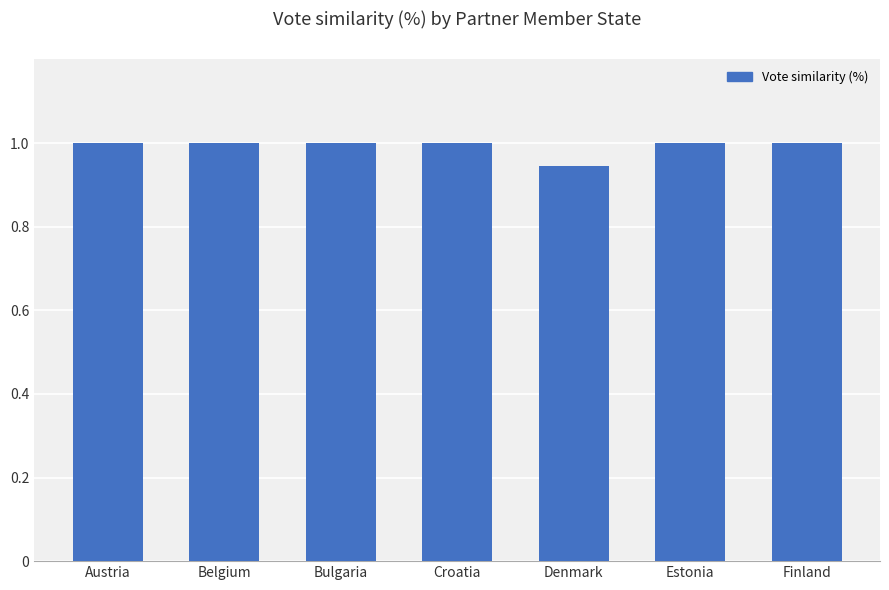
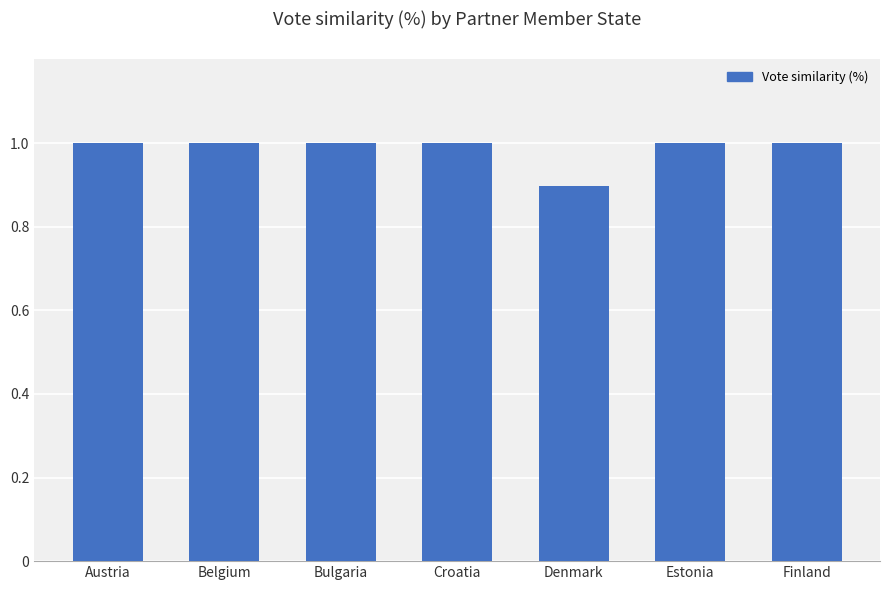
Denmark: 0.94 -> 0.90
